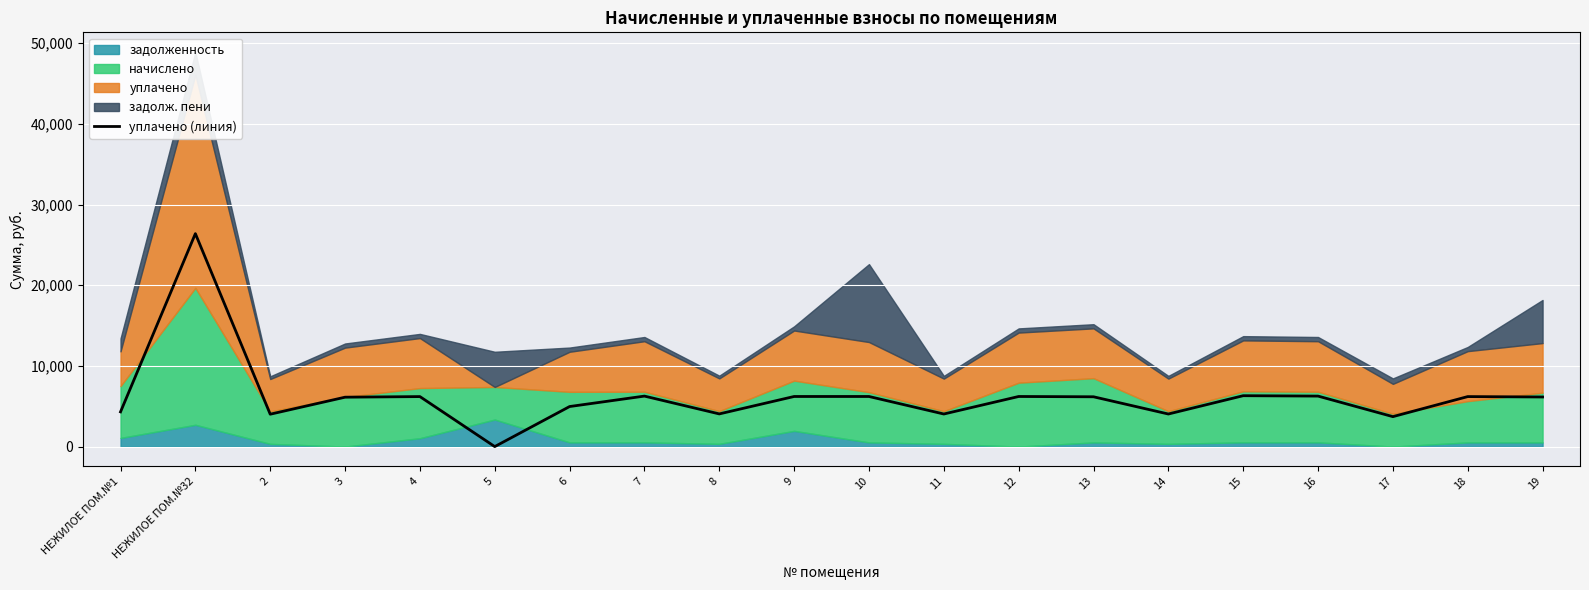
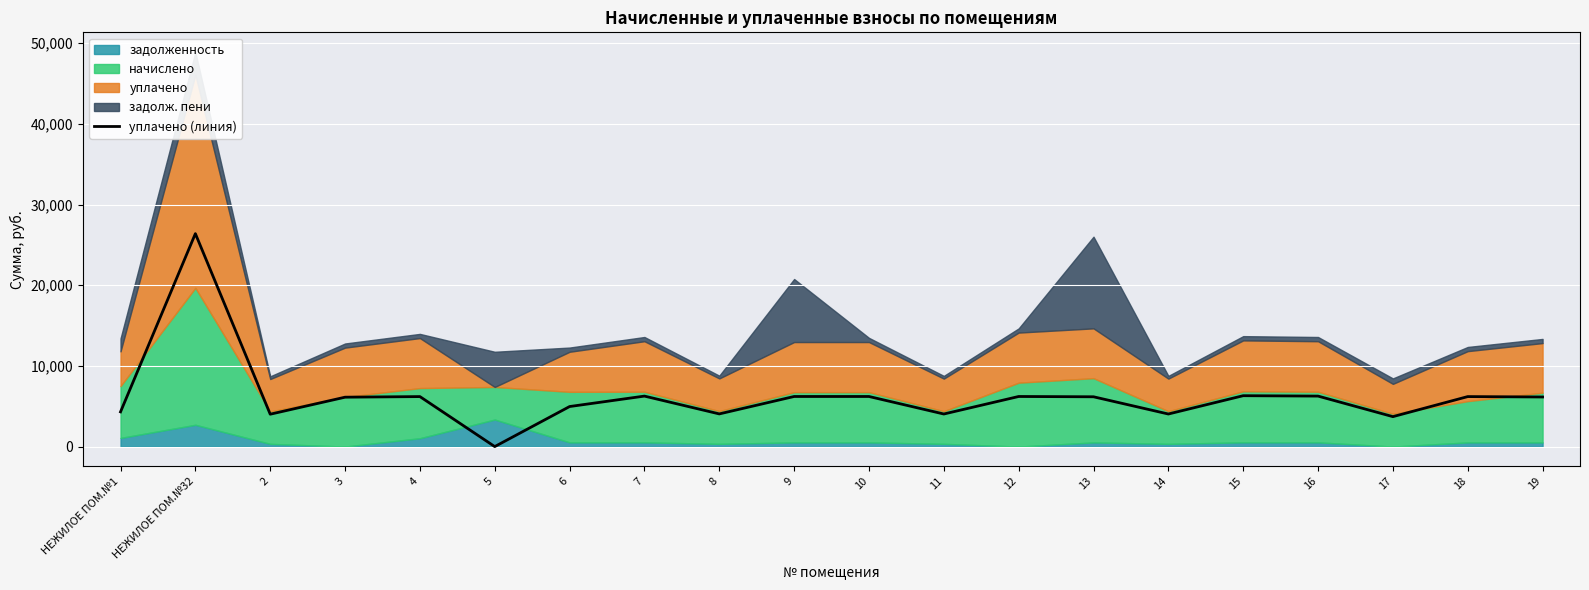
задолженность, 9: 2,000 -> 1,000
задолж. пени, 9: 1,000 -> 8,000
задолж. пени, 10: 10,000 -> 1,000
задолж. пени, 13: 1,000 -> 11,000
задолж. пени, 19: 5,000 -> 1,000
